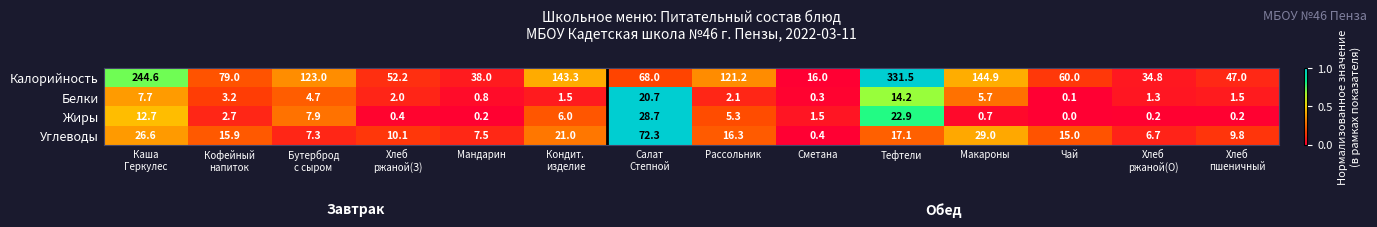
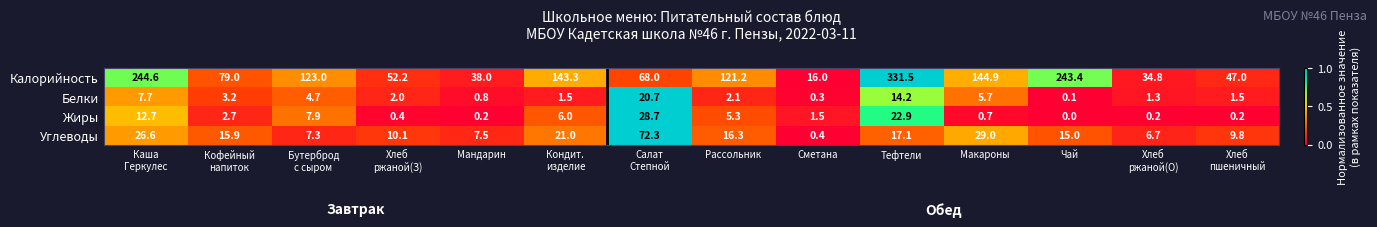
Калорийность, Чай: 60.0 -> 243.4
